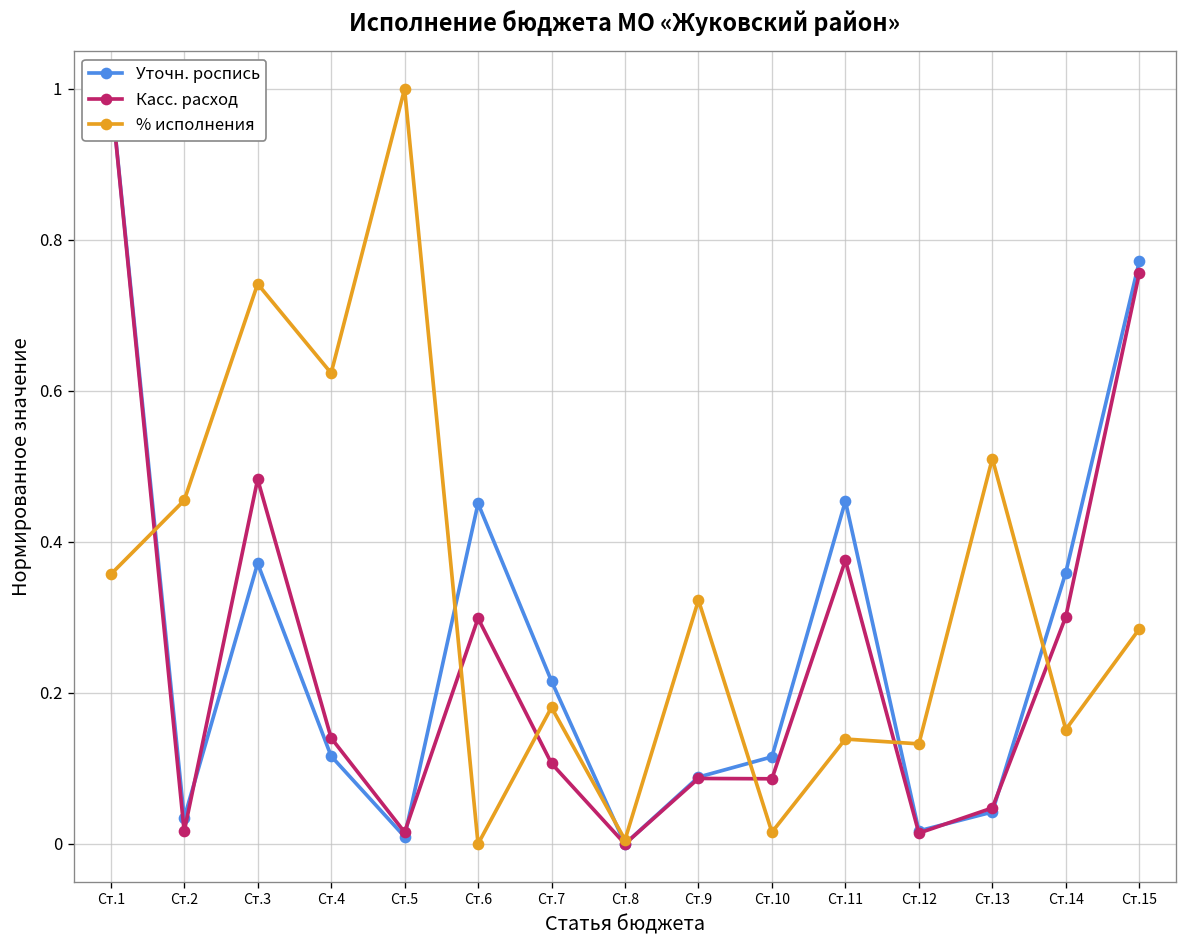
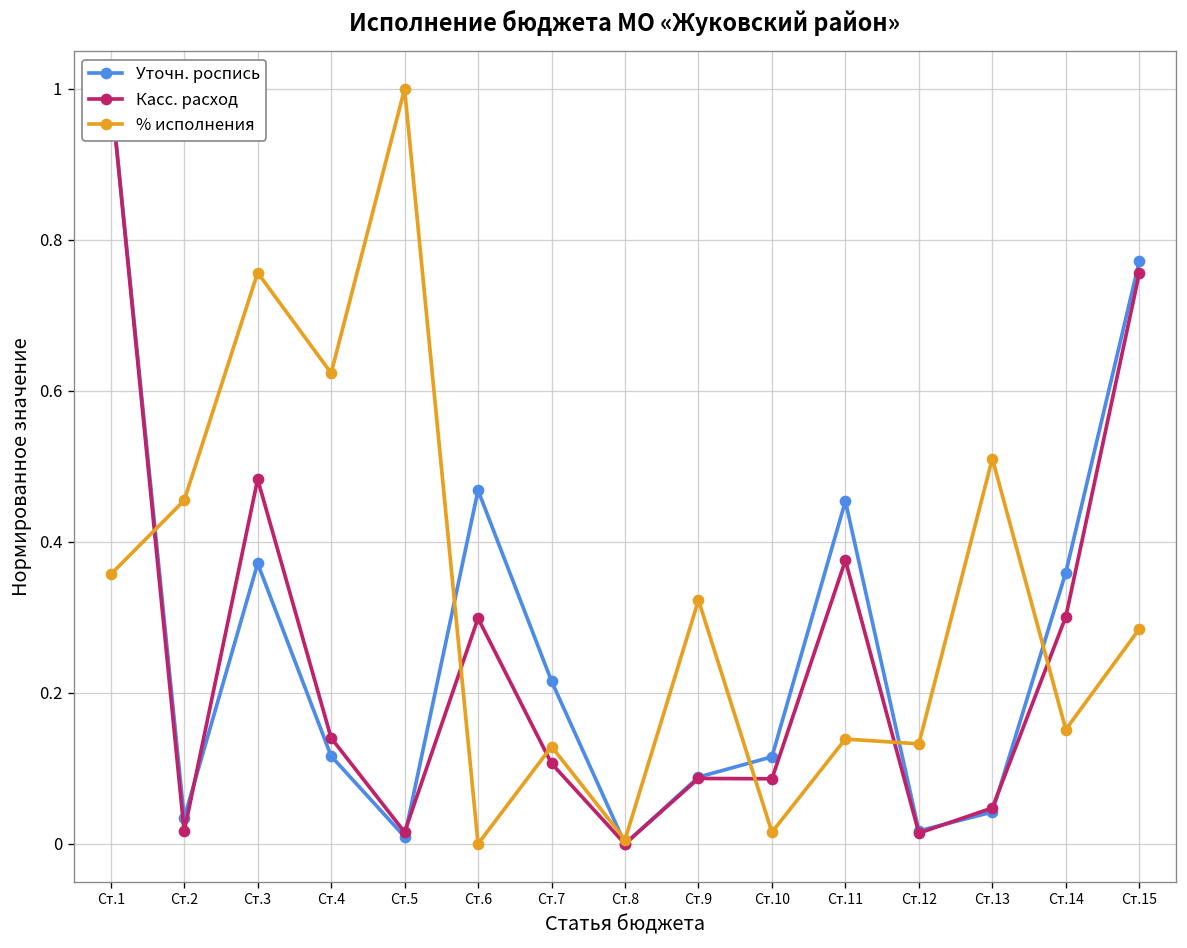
% исполнения, Ст.3: 0.74 -> 0.76
Уточн. роспись, Ст.6: 0.45 -> 0.47
% исполнения, Ст.7: 0.18 -> 0.13
